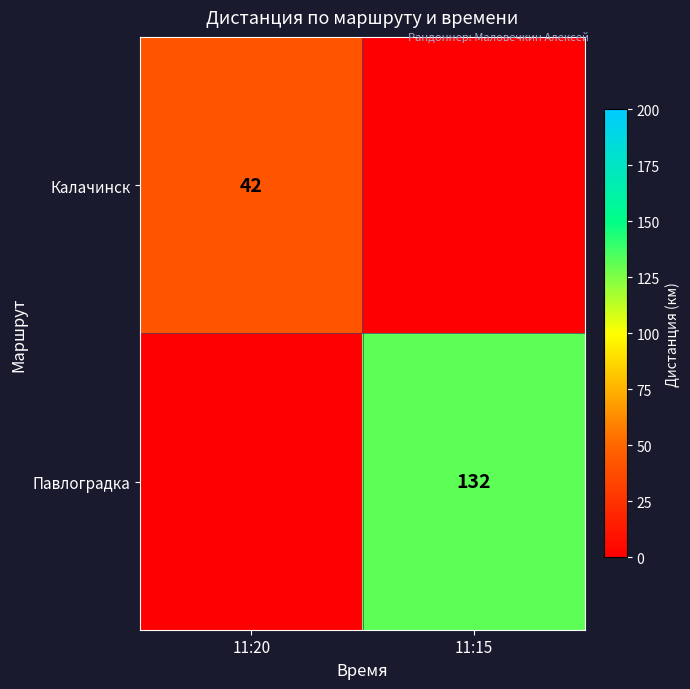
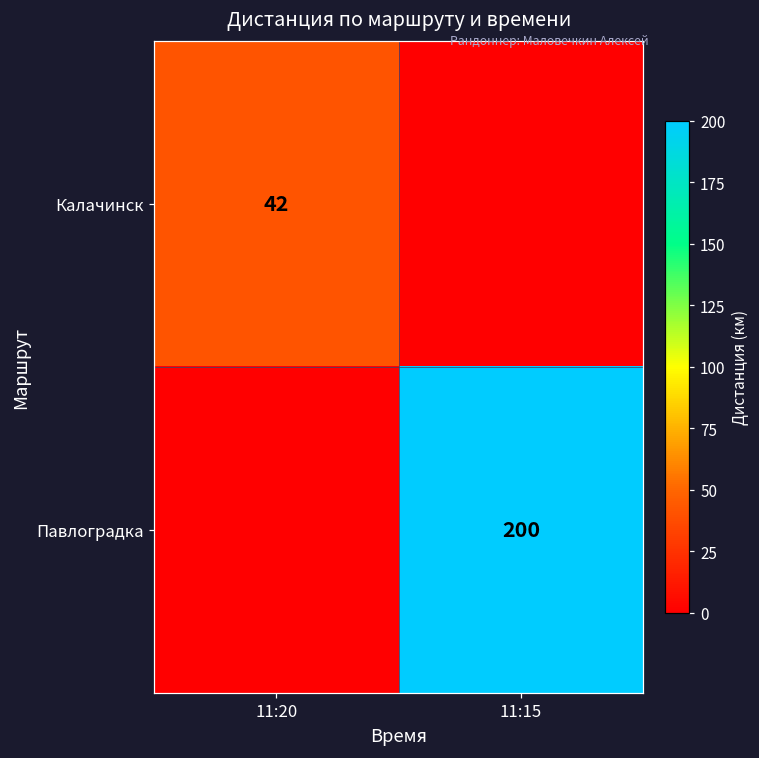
Павлоградка, 11:15: 132 -> 200
